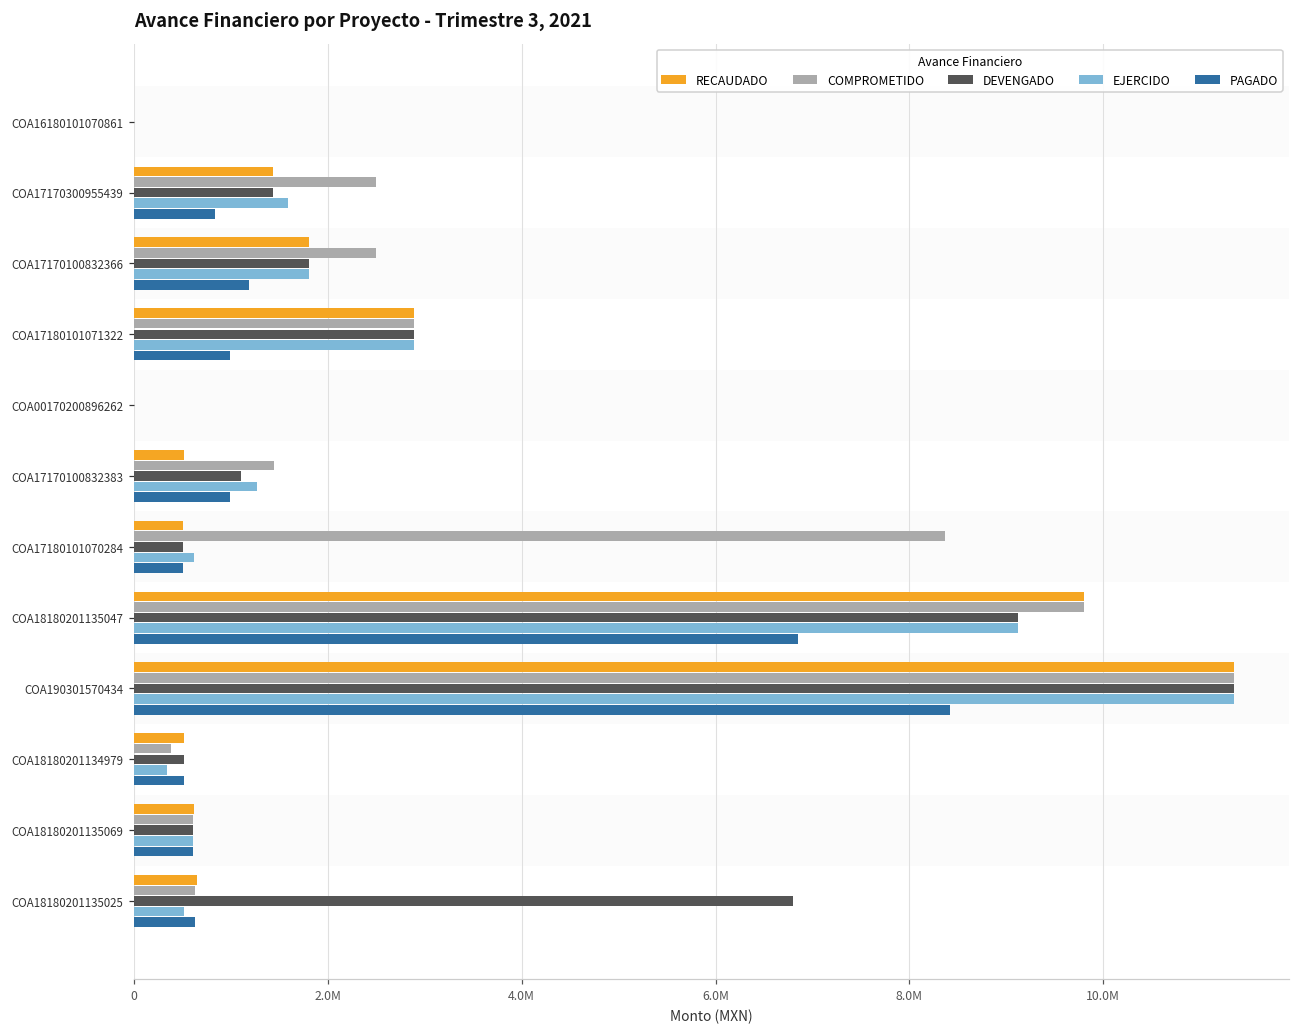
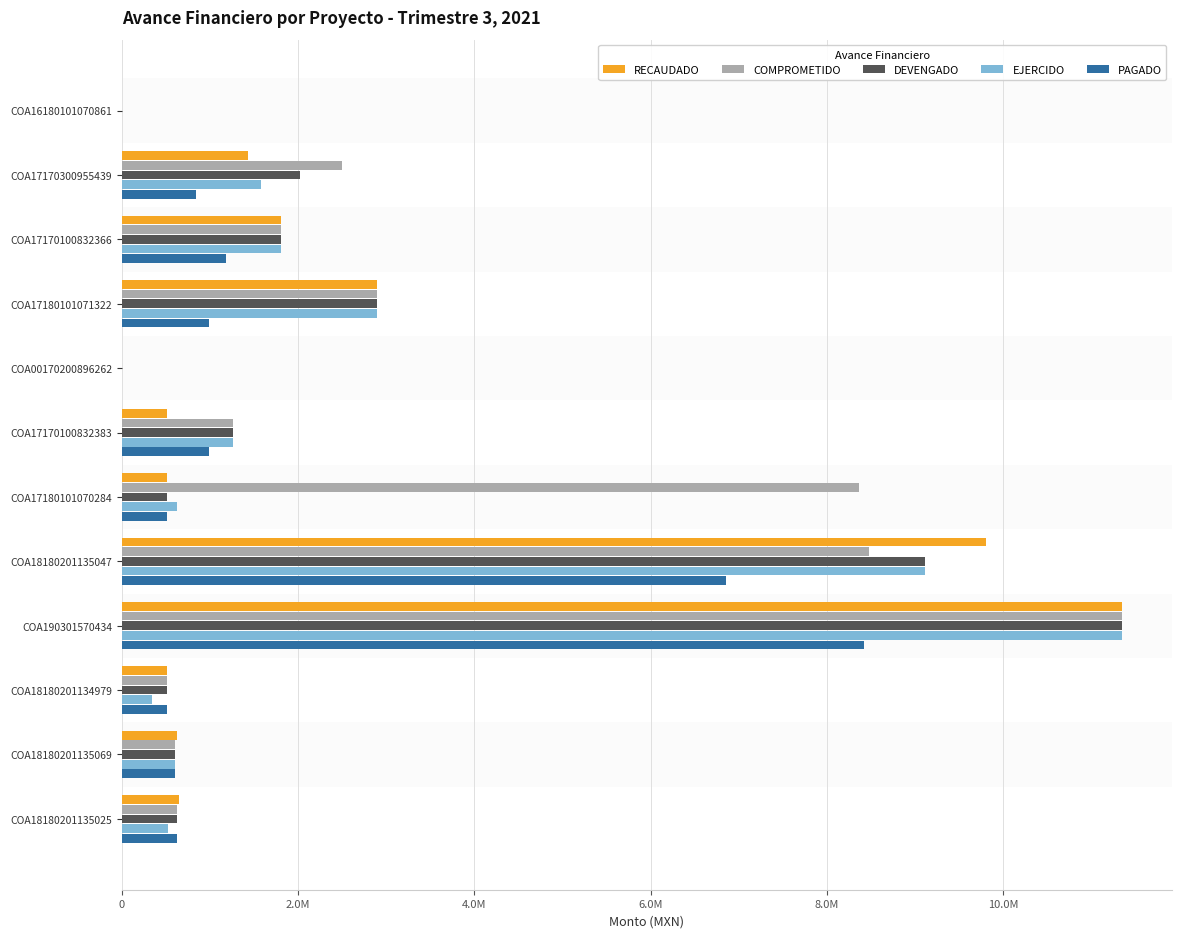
DEVENGADO, COA17170300955439: 1400000 -> 2000000
COMPROMETIDO, COA17170100832366: 2500000 -> 1800000
COMPROMETIDO, COA17170100832383: 1400000 -> 1300000
DEVENGADO, COA17170100832383: 1100000 -> 1300000
COMPROMETIDO, COA18180201135047: 9800000 -> 8500000
COMPROMETIDO, COA18180201134979: 400000 -> 500000
DEVENGADO, COA18180201135025: 6800000 -> 600000
